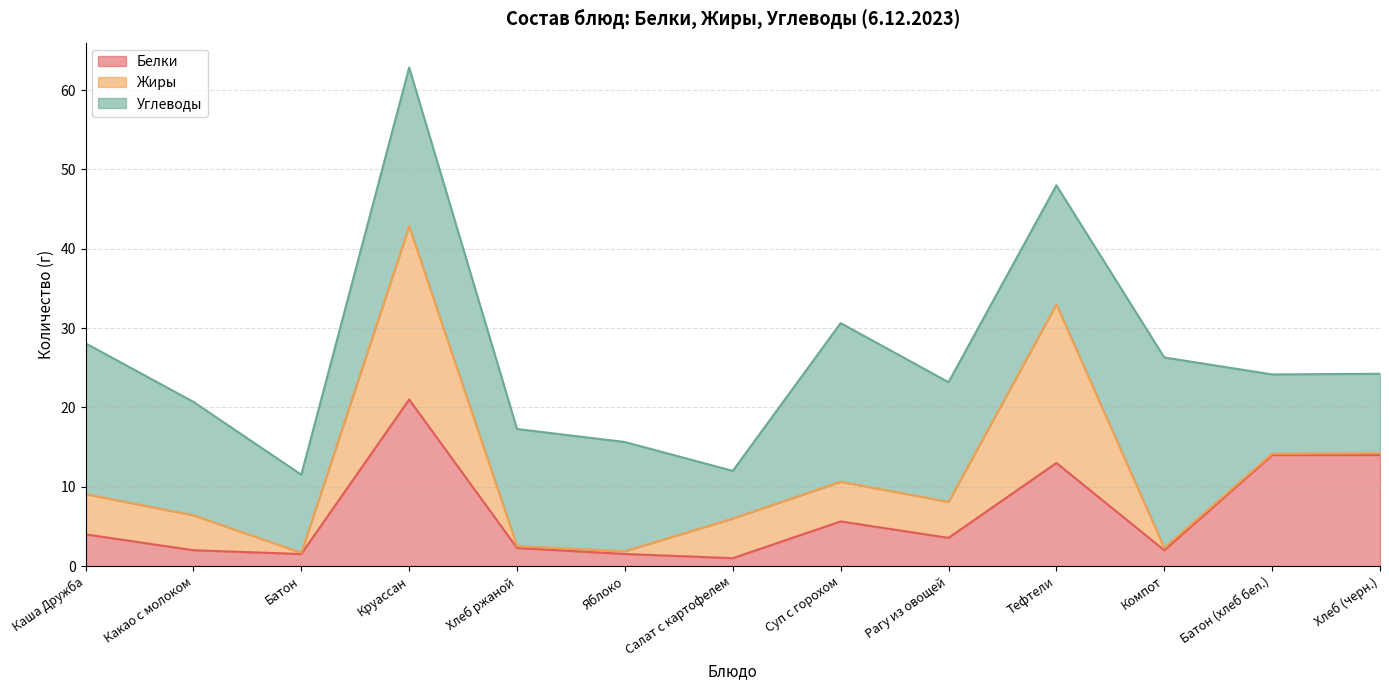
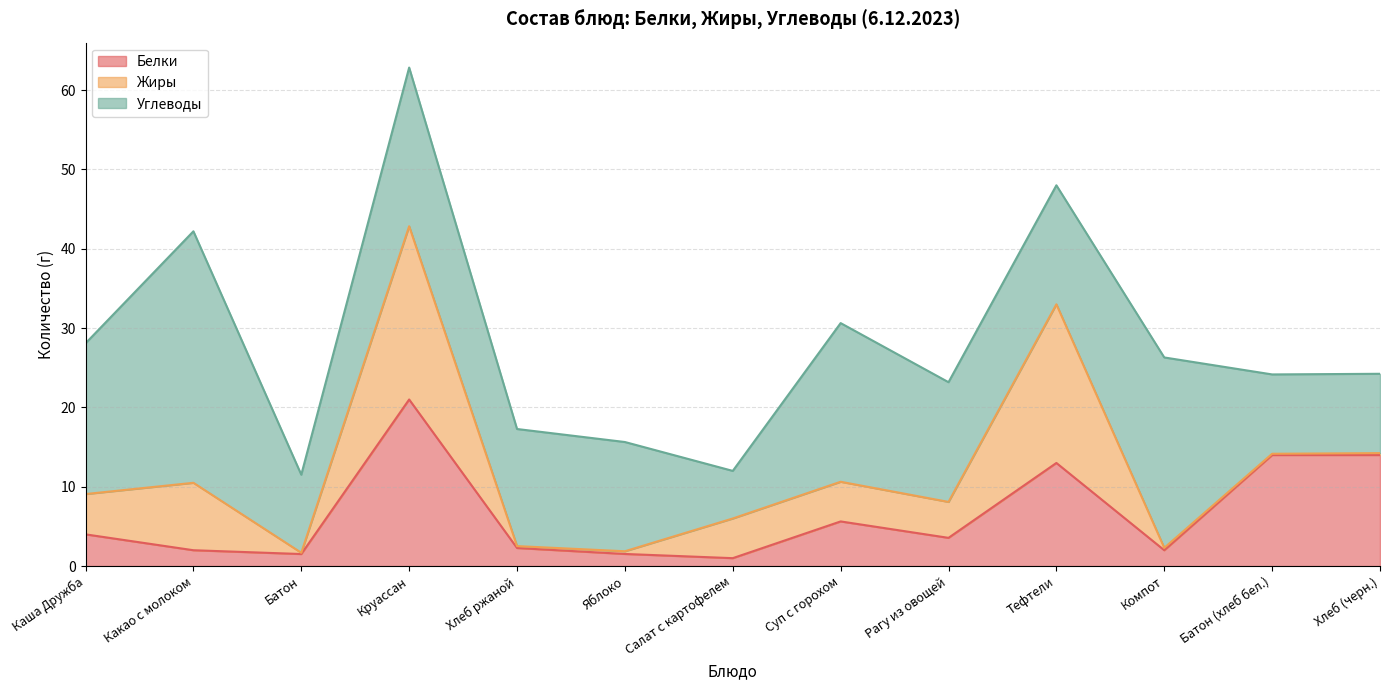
Жиры, Какао с молоком: 4 -> 9
Углеводы, Какао с молоком: 14 -> 32
